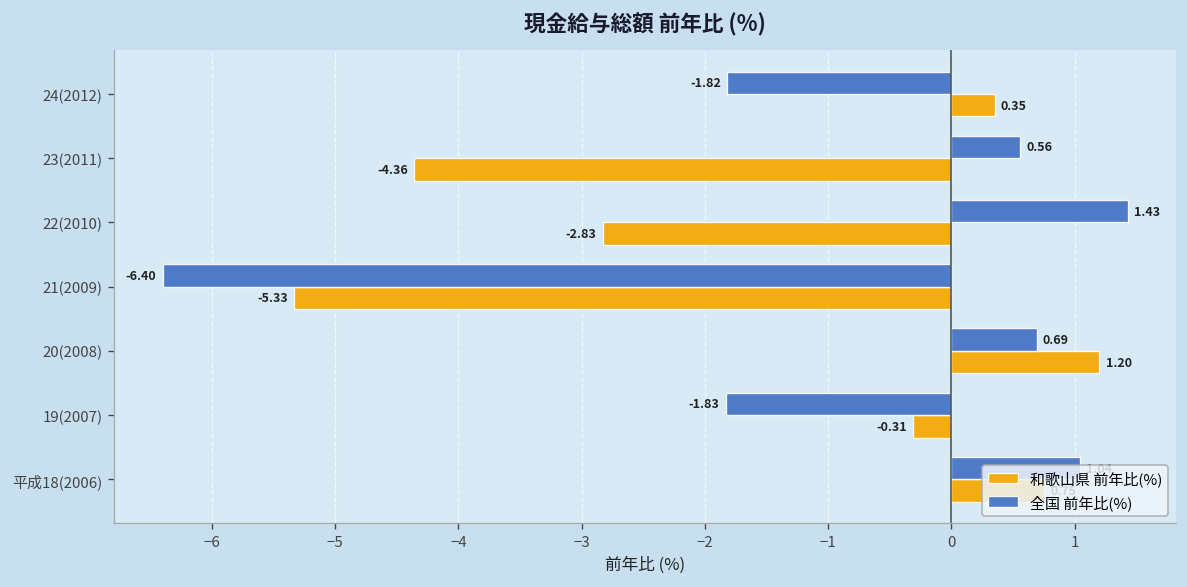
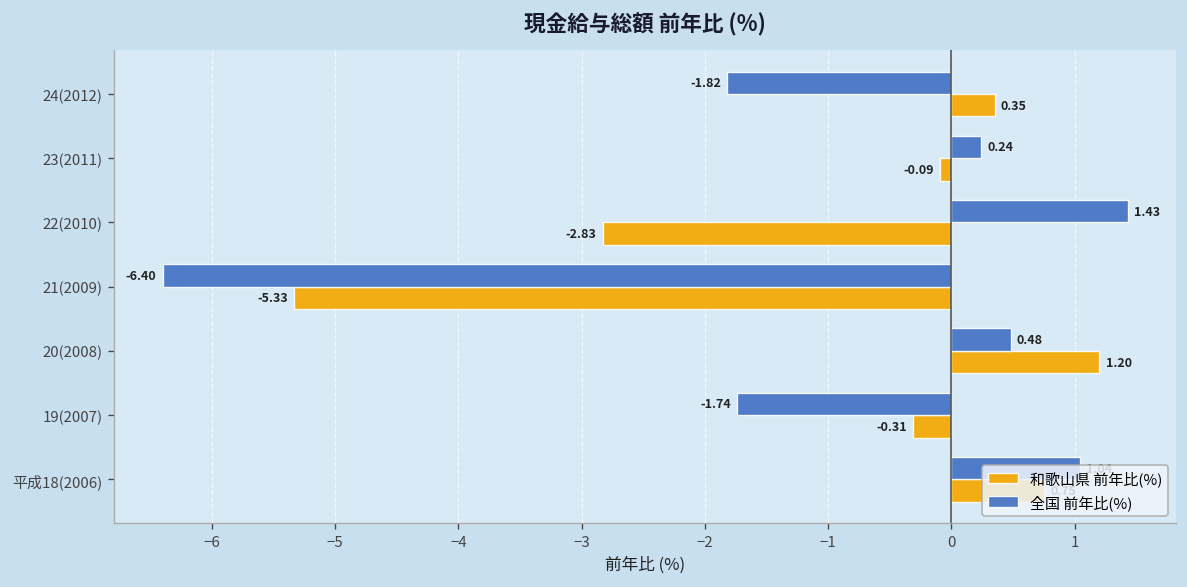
全国 前年比(%), 23(2011): 0.56 -> 0.24
和歌山県 前年比(%), 23(2011): -4.36 -> -0.09
全国 前年比(%), 20(2008): 0.69 -> 0.48
全国 前年比(%), 19(2007): -1.83 -> -1.74
